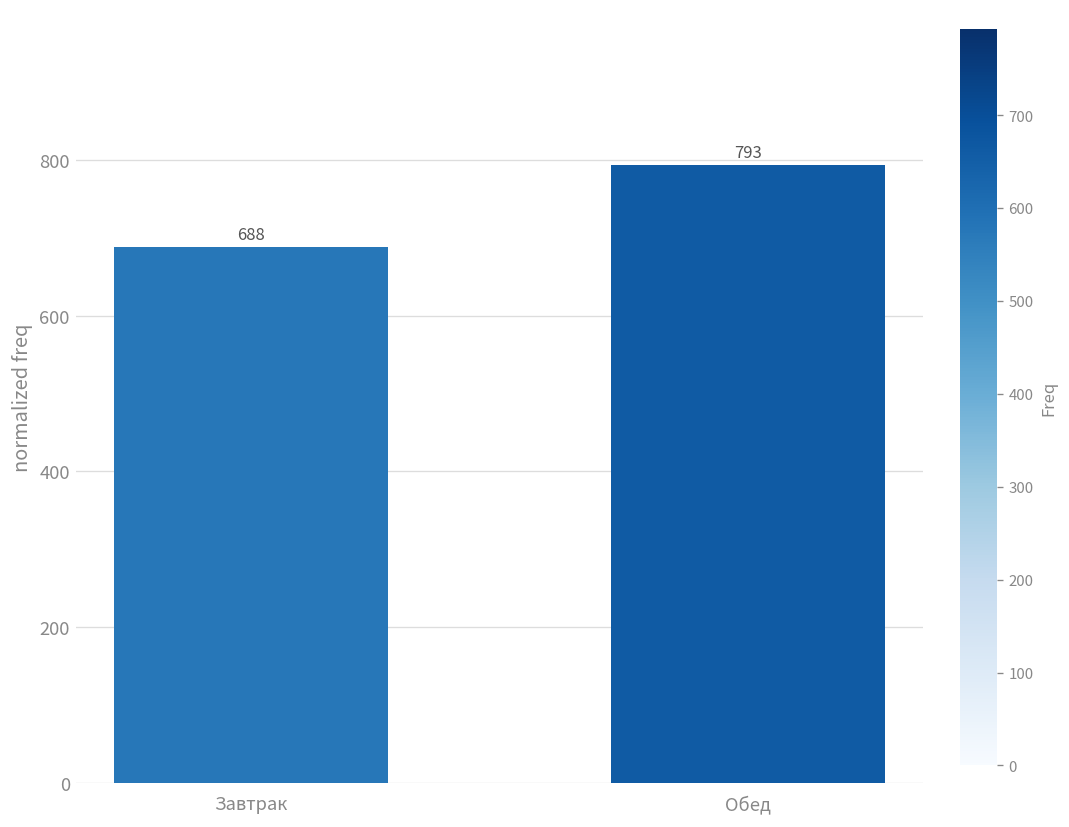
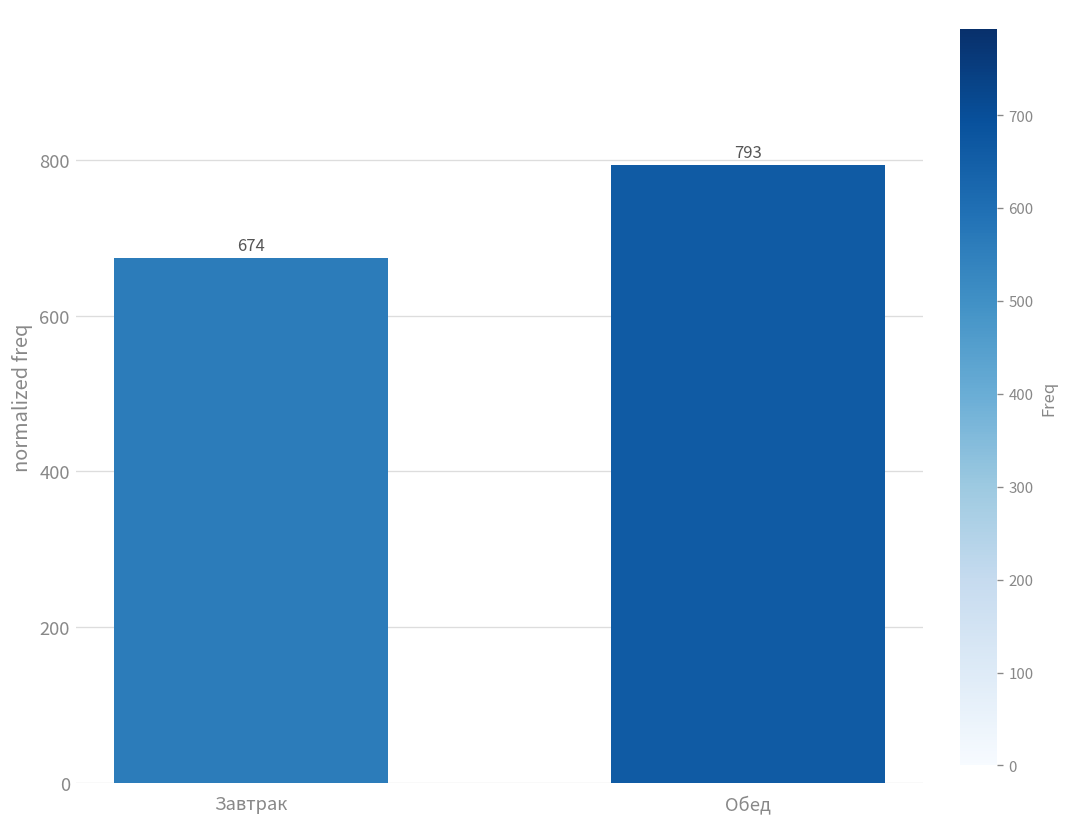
Завтрак: 688 -> 674
